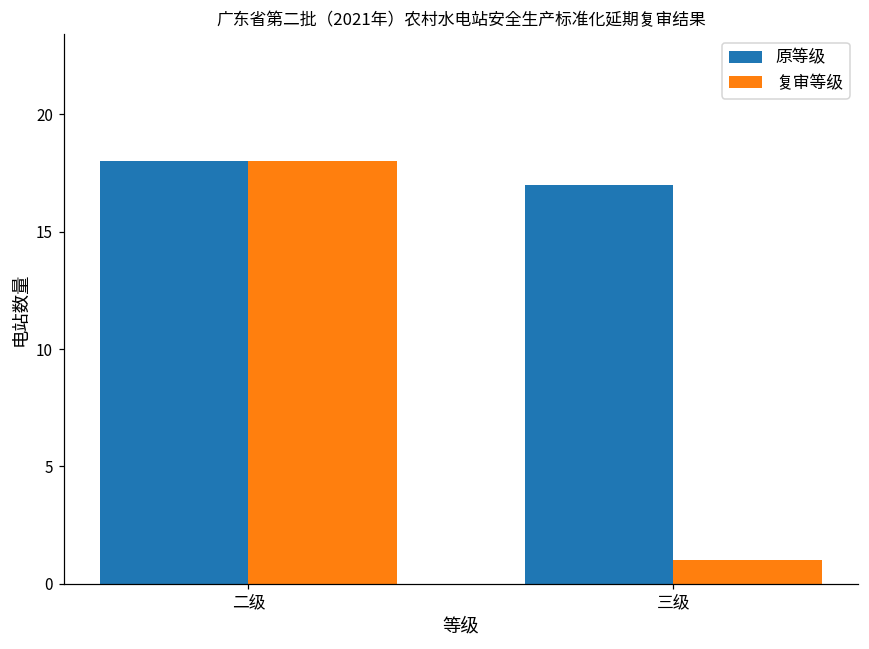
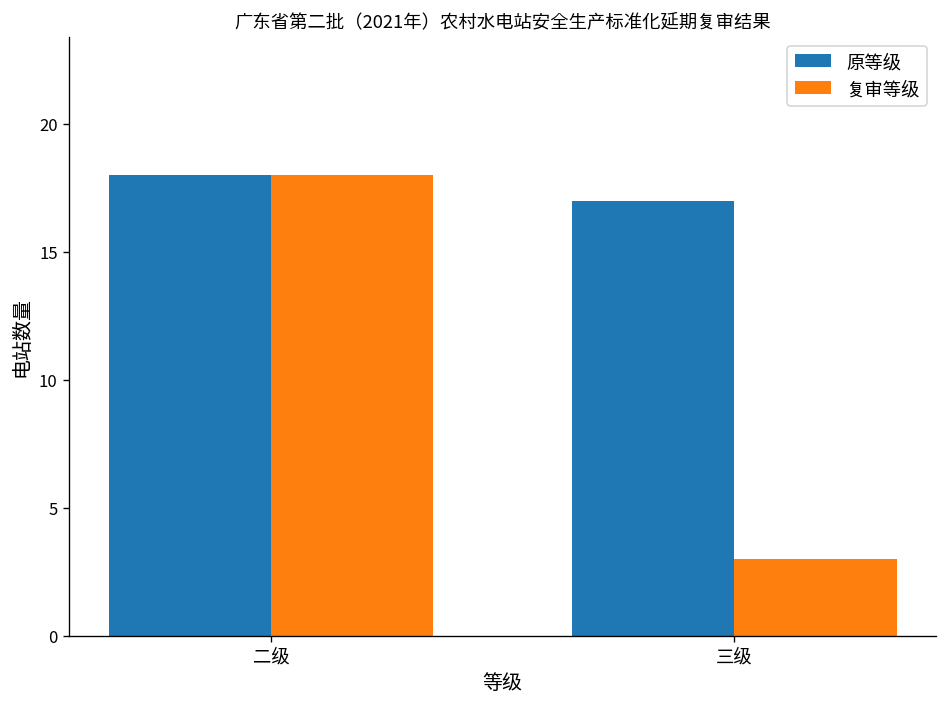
复审等级, 三级: 1 -> 3
